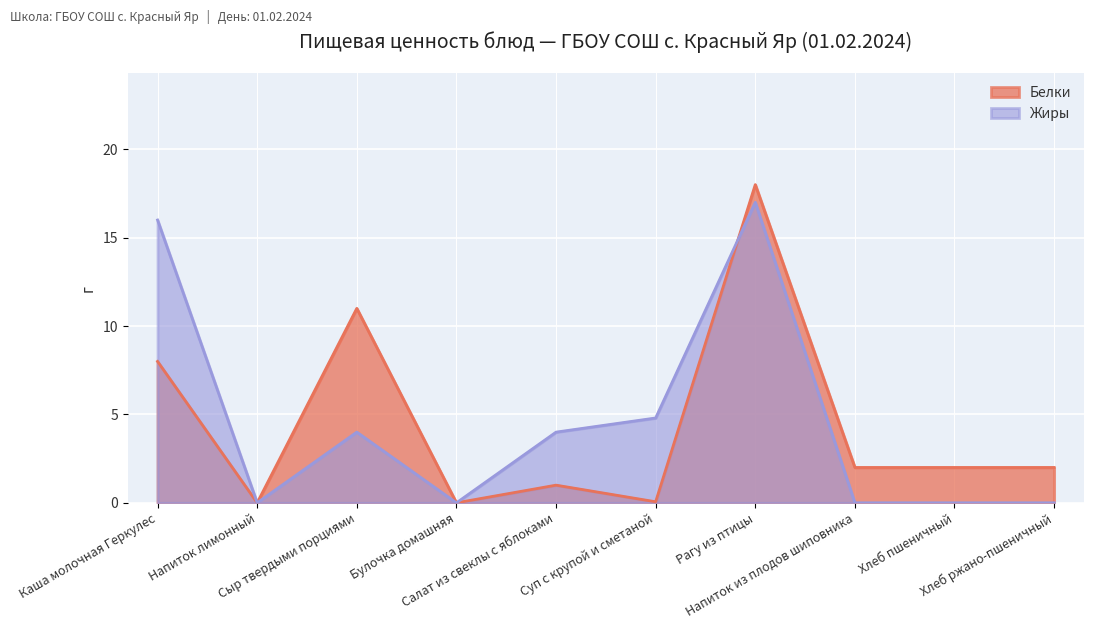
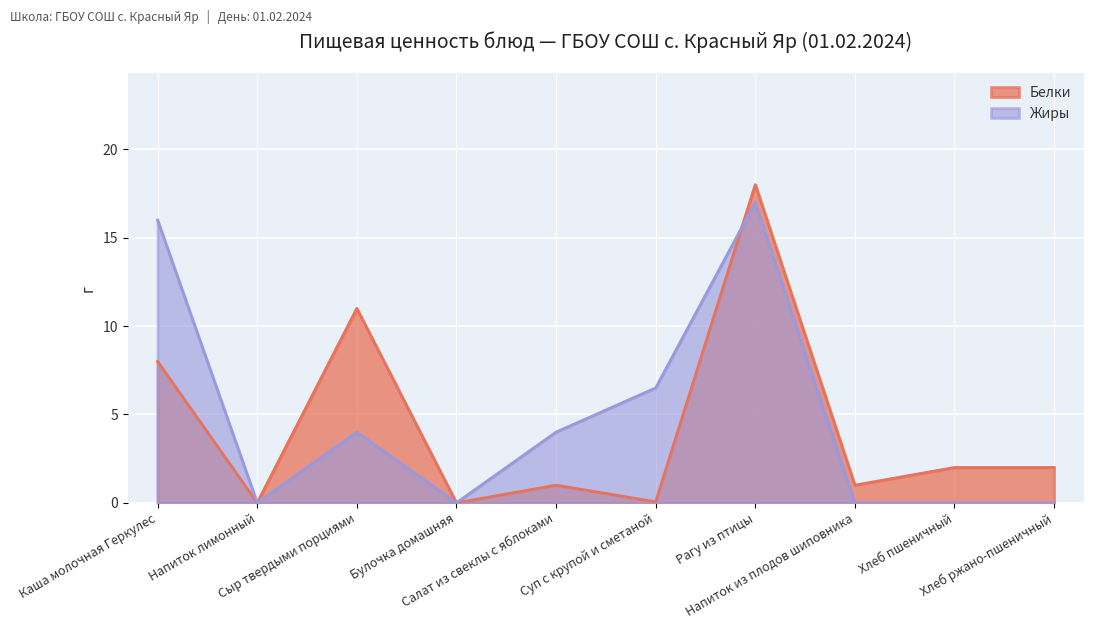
Жиры, Суп с крупой и сметаной: 4.8 -> 6.5
Белки, Напиток из плодов шиповника: 2 -> 1
